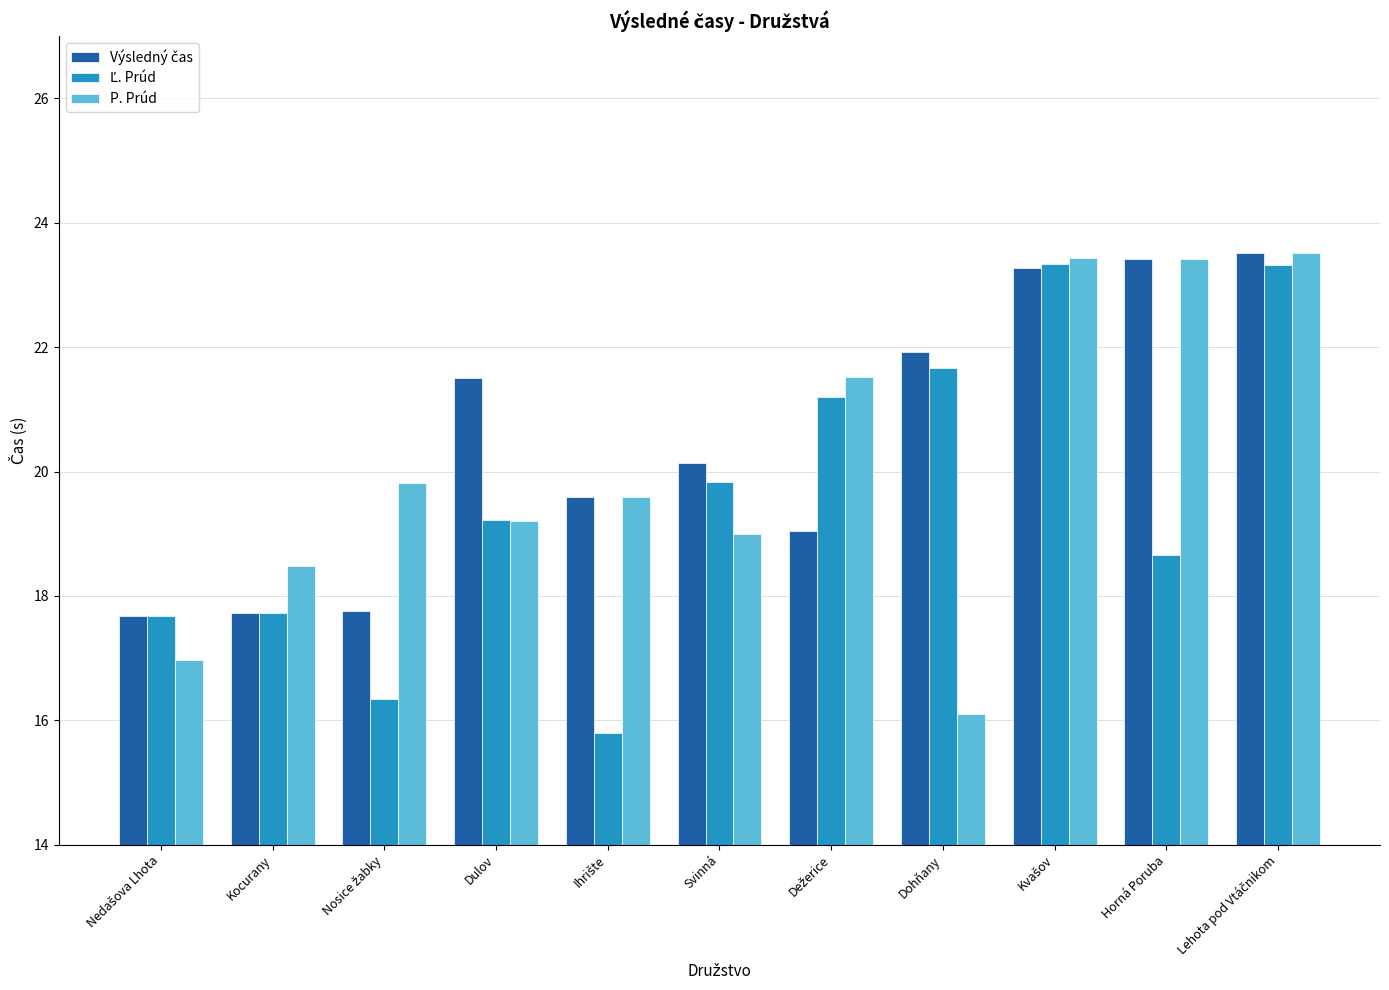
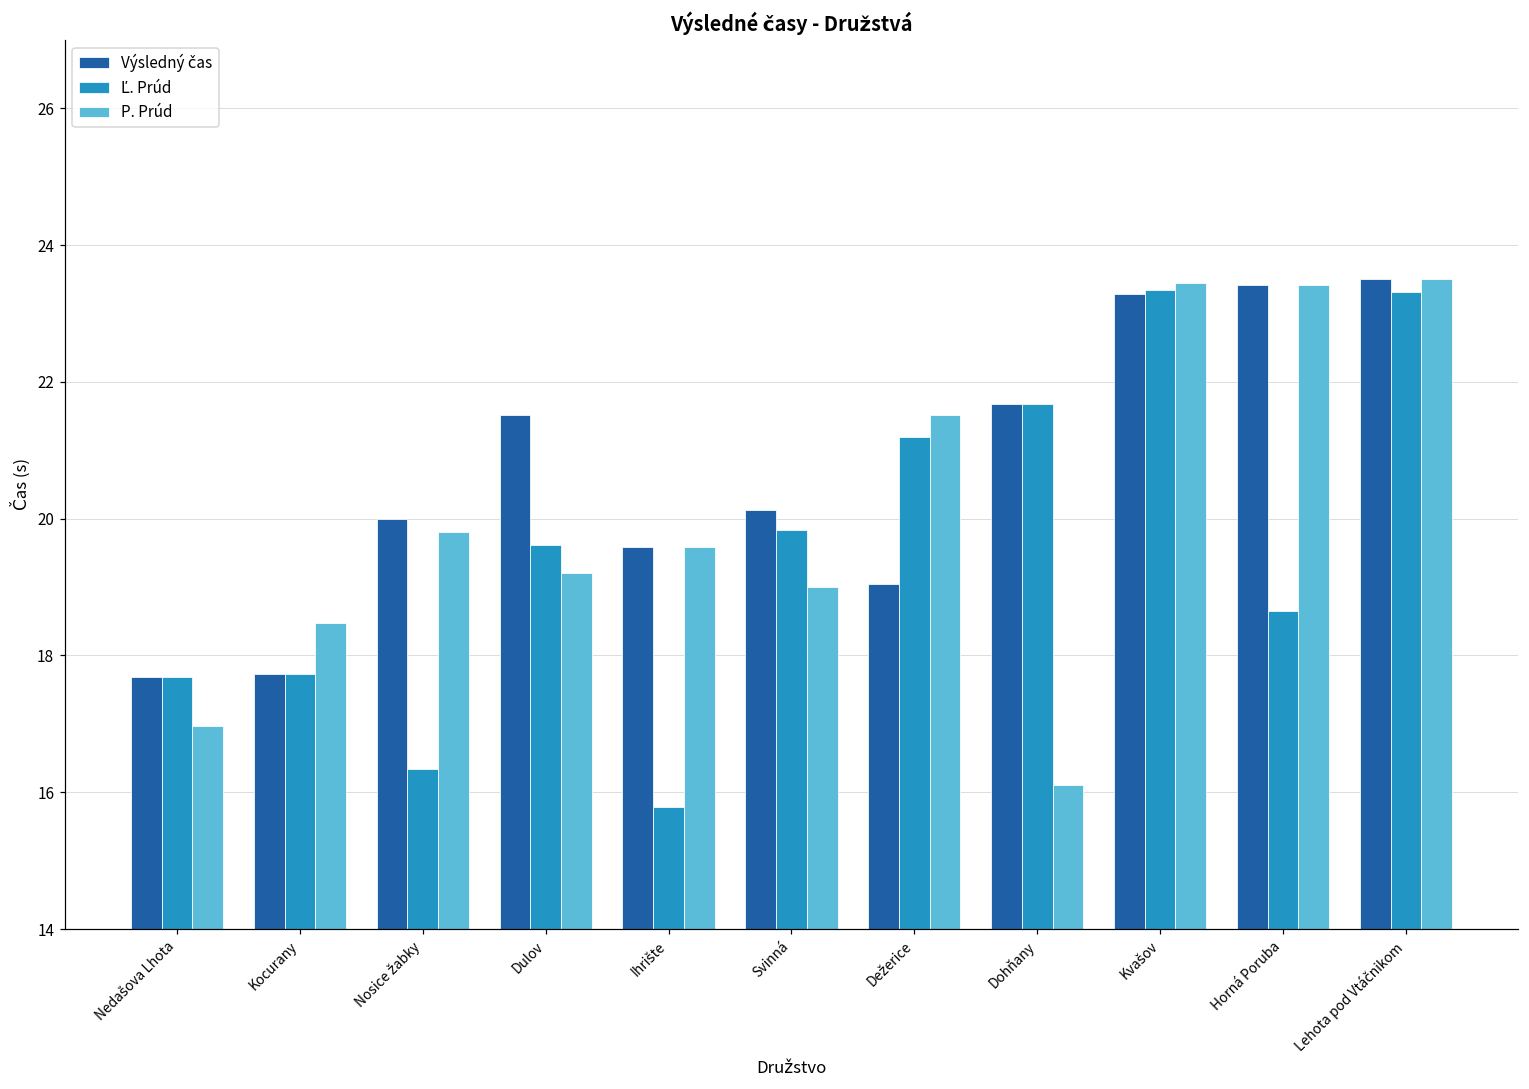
Výsledný čas, Nosice žabky: 17.8 -> 20.0
Ľ. Prúd, Dulov: 19.2 -> 19.6
Výsledný čas, Dohňany: 21.9 -> 21.7
